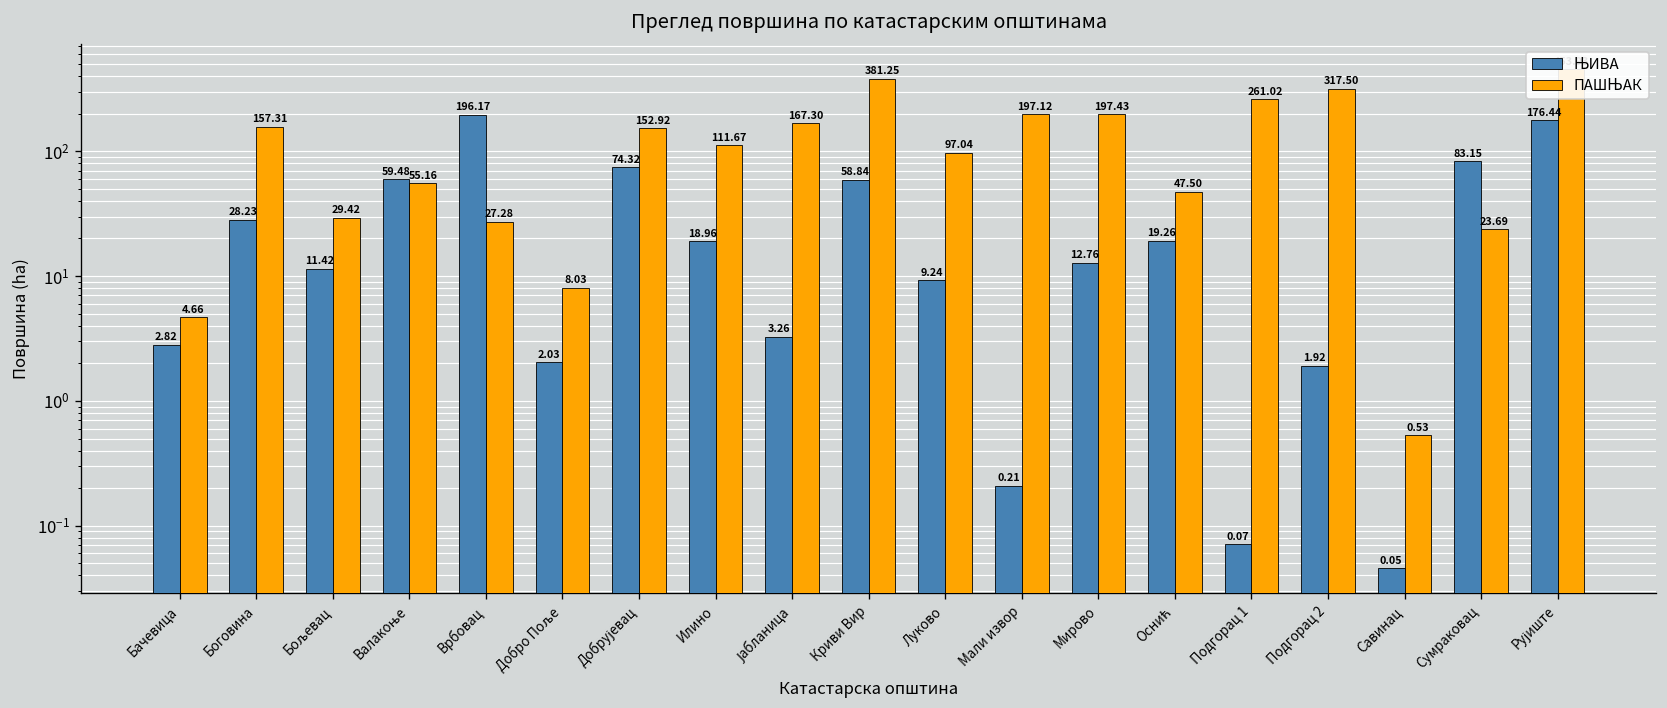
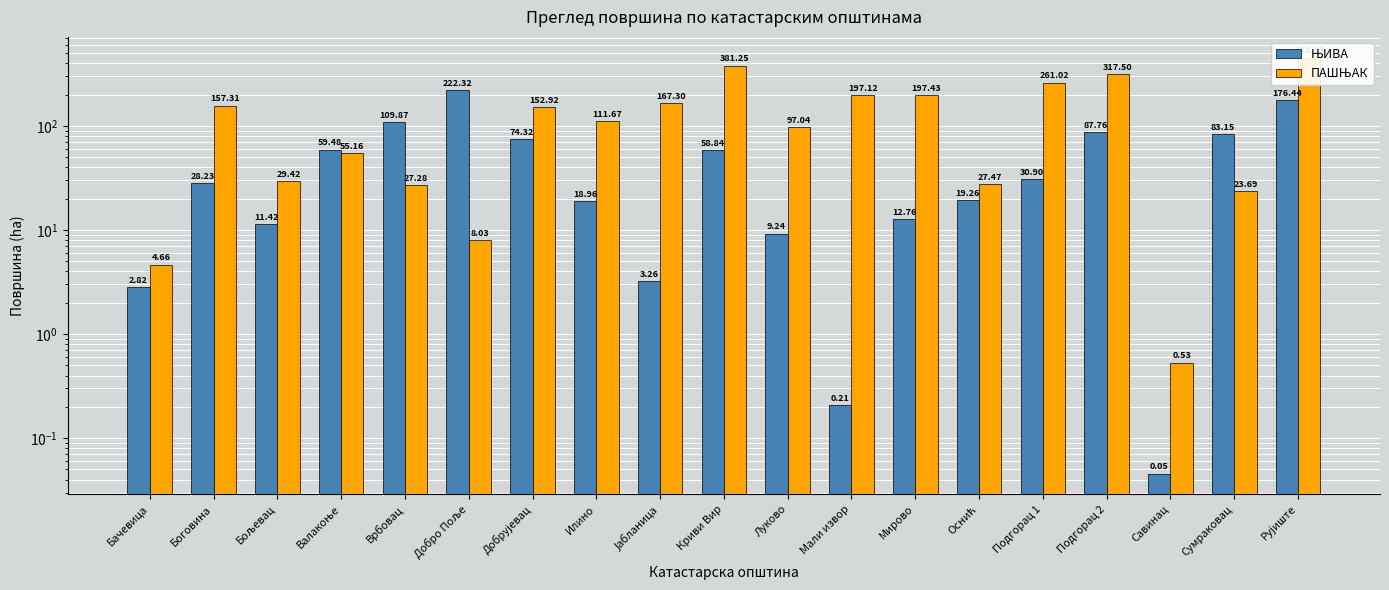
ЊИВА, Врбовац: 196.17 -> 109.87
ЊИВА, Добро Поље: 2.03 -> 222.32
ПАШЊАК, Оснић: 47.50 -> 27.47
ЊИВА, Подгорац 1: 0.07 -> 30.90
ЊИВА, Подгорац 2: 1.92 -> 87.76
